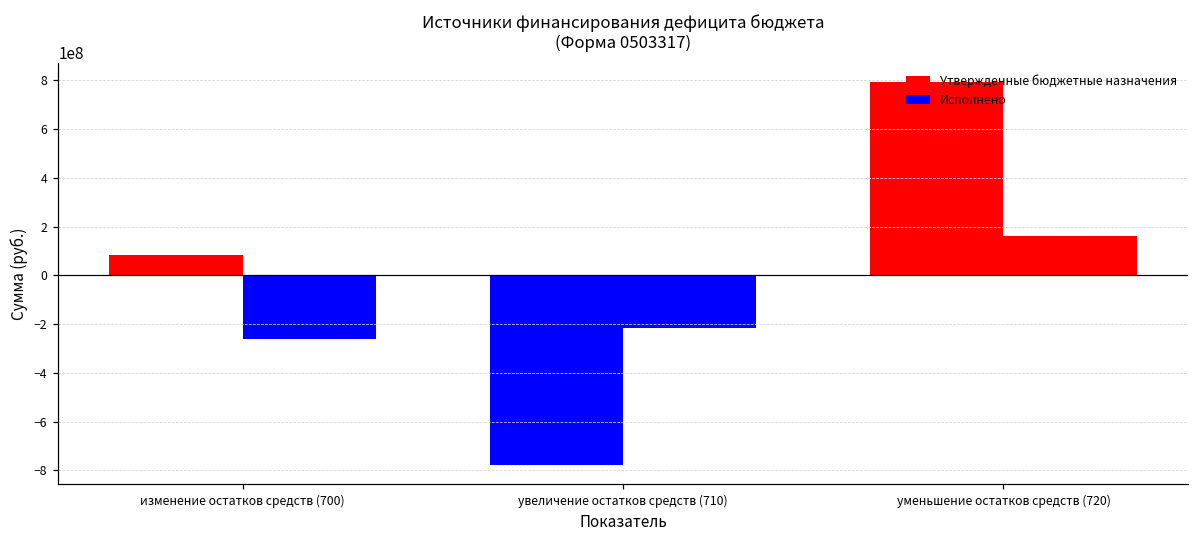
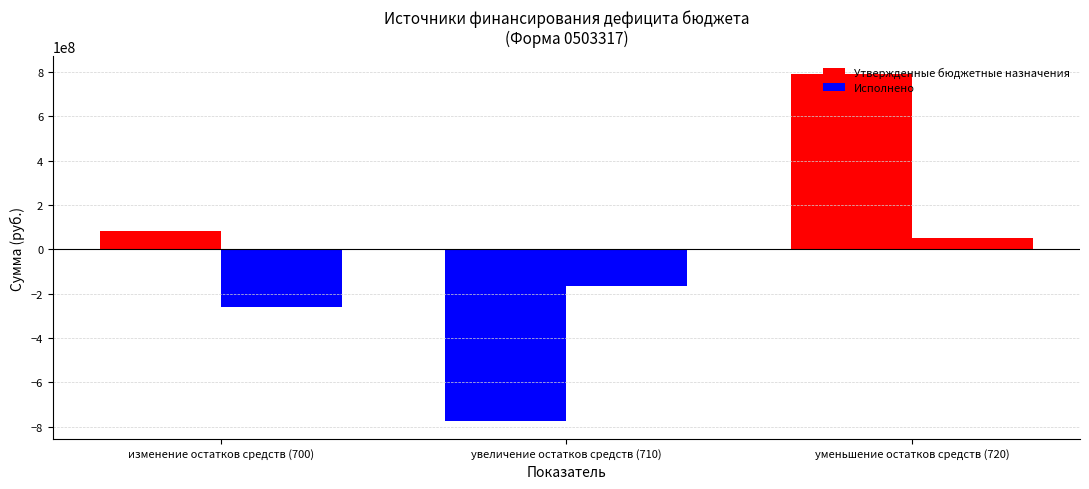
Исполнено, увеличение остатков средств (710): -220000000 -> -170000000
Исполнено, уменьшение остатков средств (720): 160000000 -> 50000000
